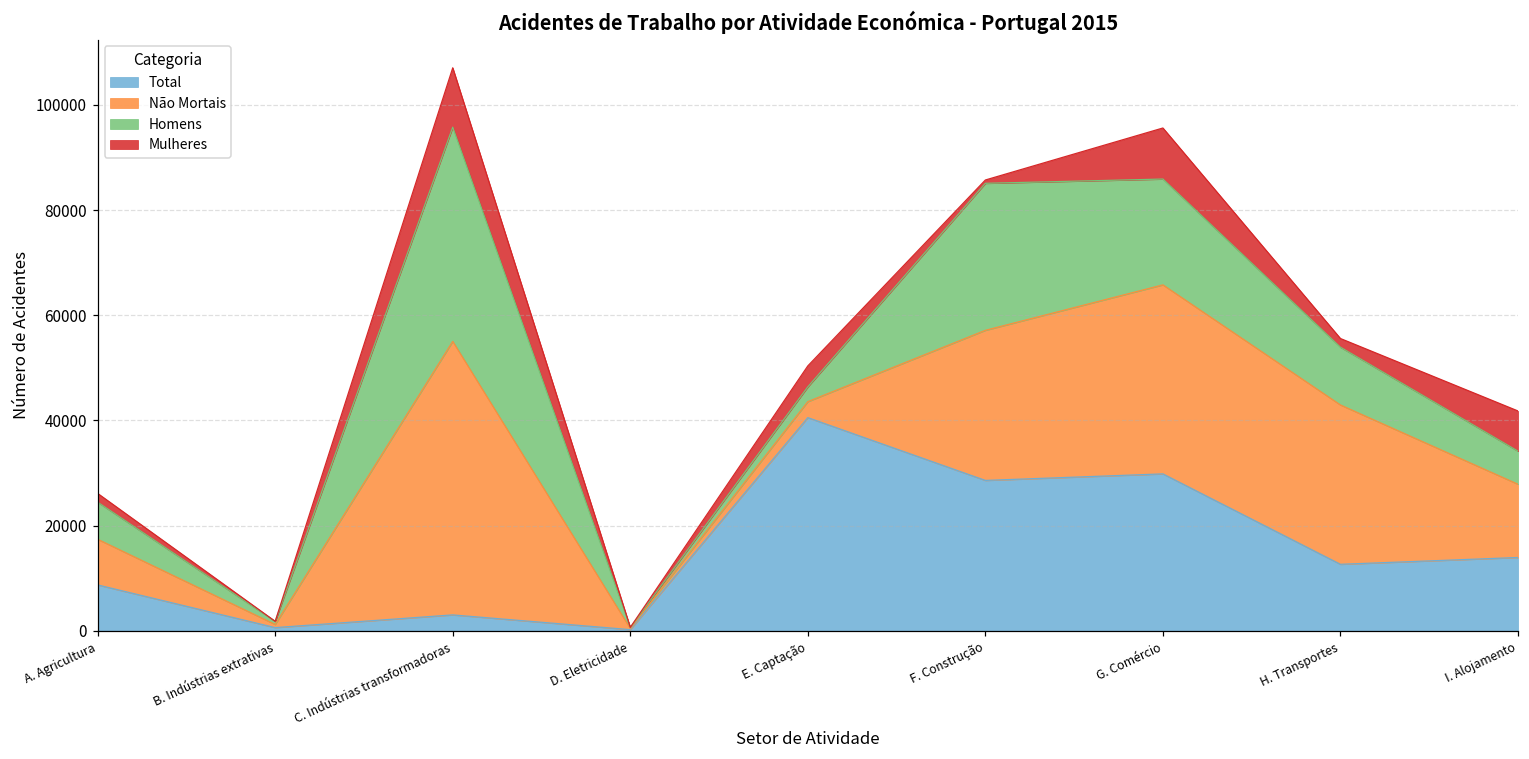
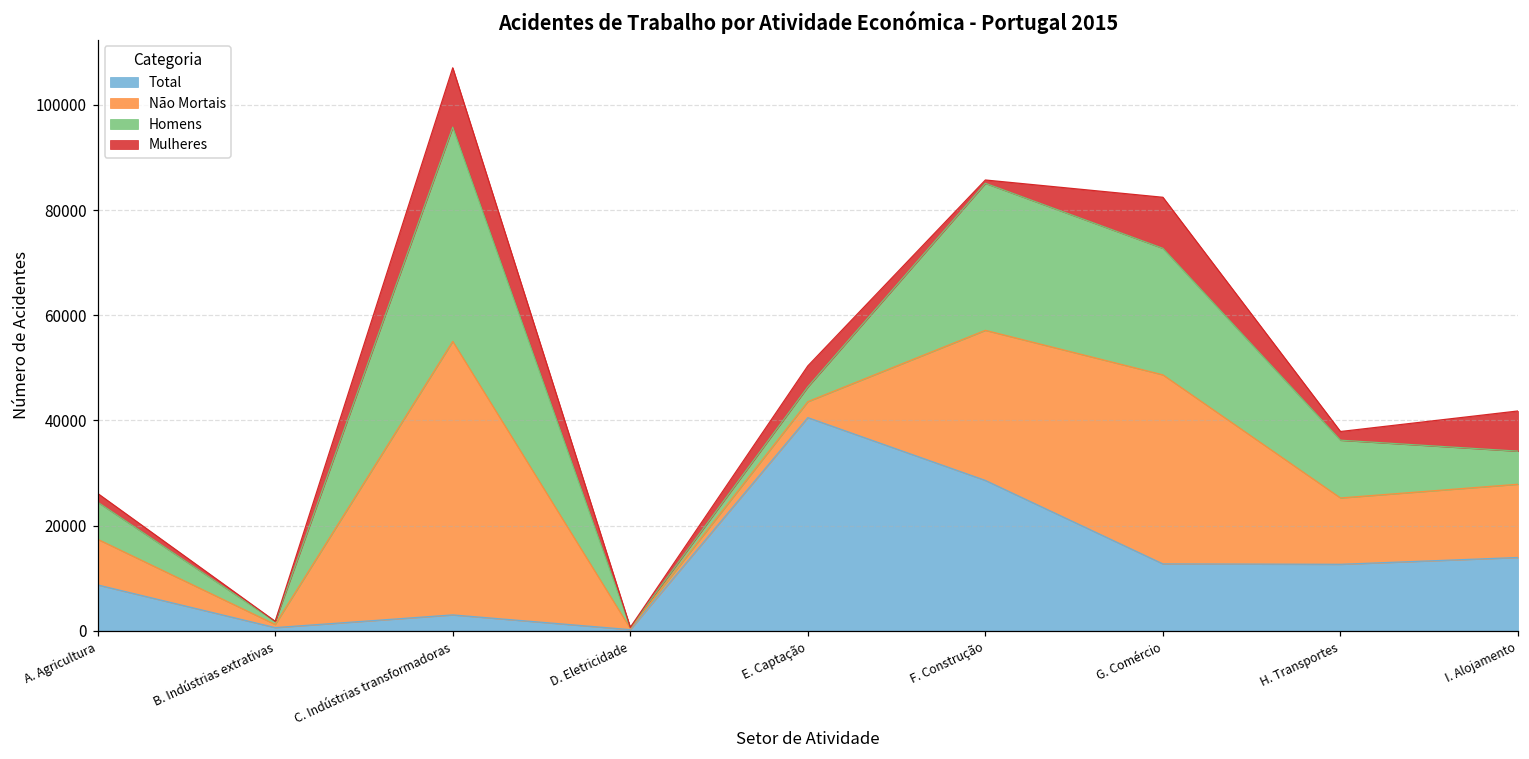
Total, G. Comércio: 30000 -> 13000
Homens, G. Comércio: 20000 -> 24000
Não Mortais, H. Transportes: 30000 -> 13000
